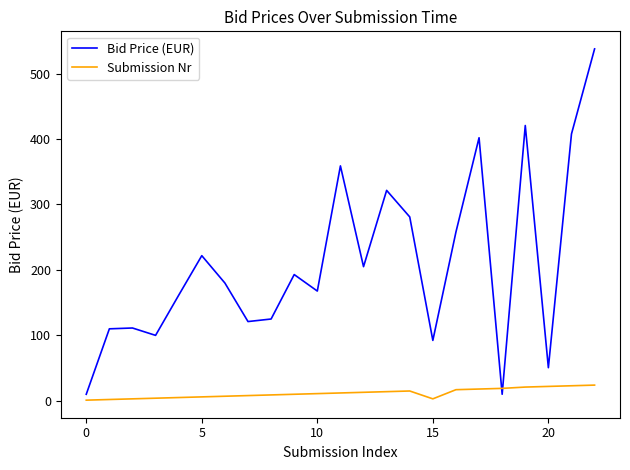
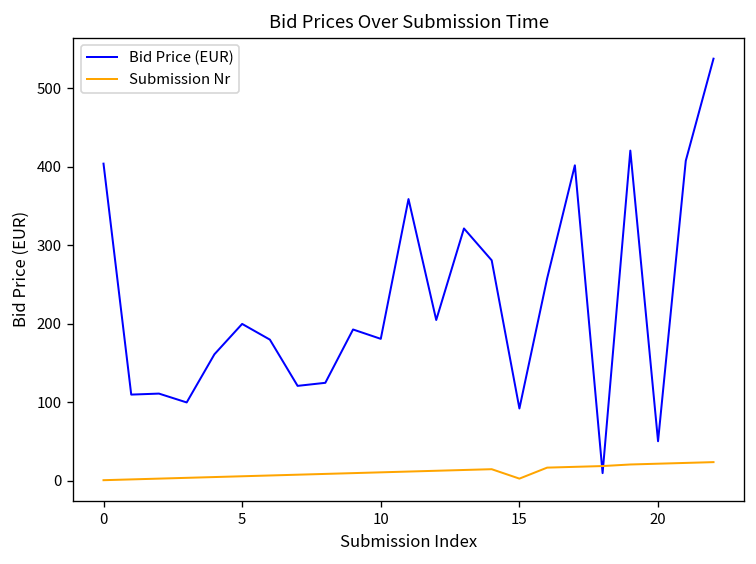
Bid Price (EUR), 0: 10 -> 400
Bid Price (EUR), 5: 220 -> 200
Bid Price (EUR), 10: 170 -> 180
